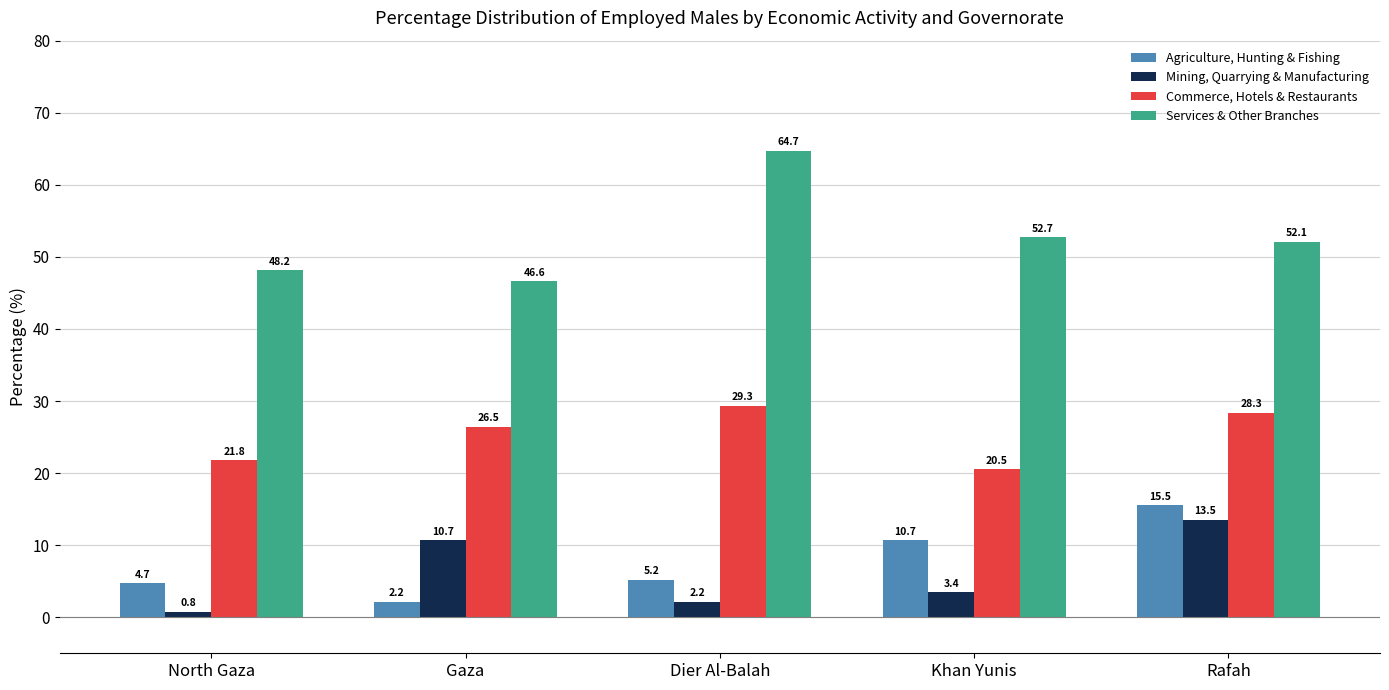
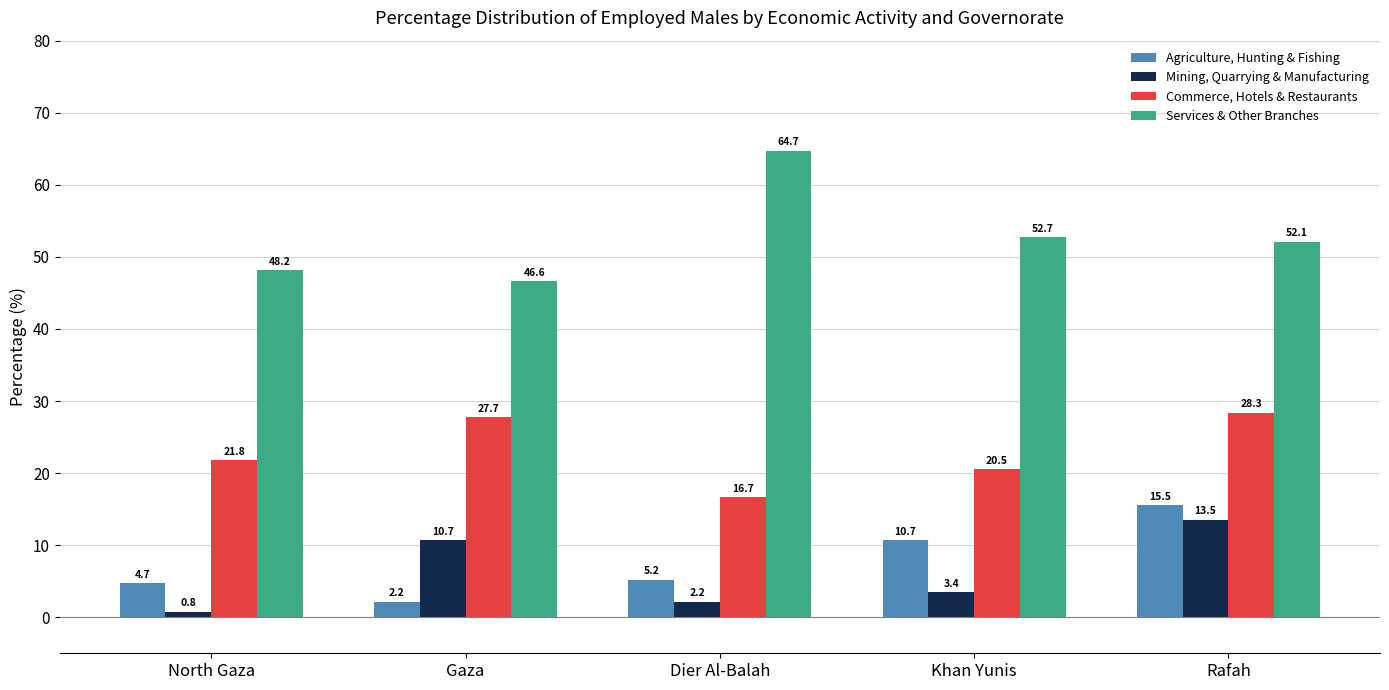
Commerce, Hotels & Restaurants, Gaza: 26.5 -> 27.7
Commerce, Hotels & Restaurants, Dier Al-Balah: 29.3 -> 16.7
